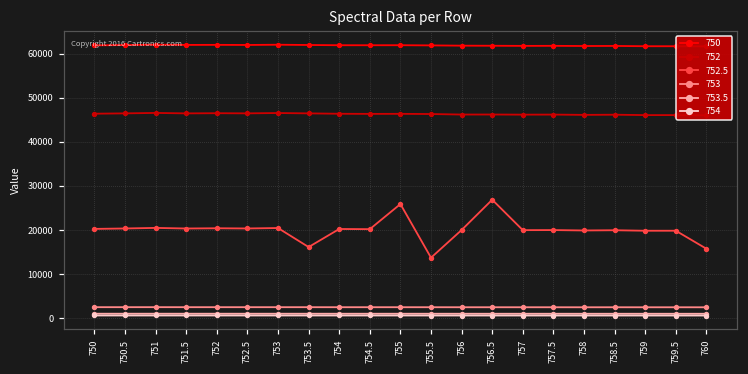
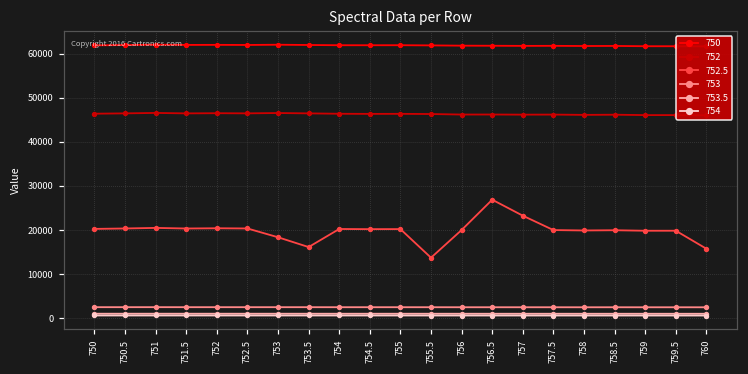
752.5, 753: 20000 -> 18000
752.5, 755: 26000 -> 20000
752.5, 757: 20000 -> 23000
